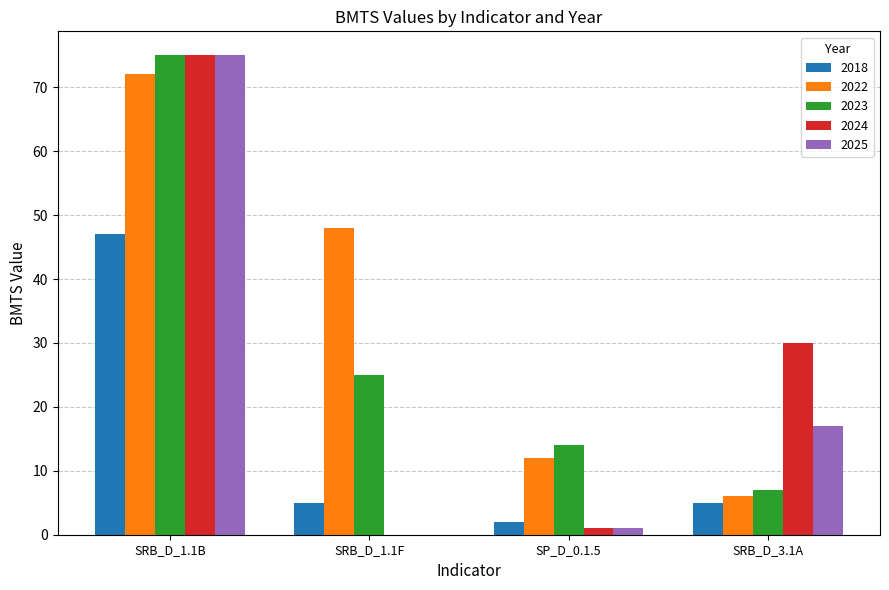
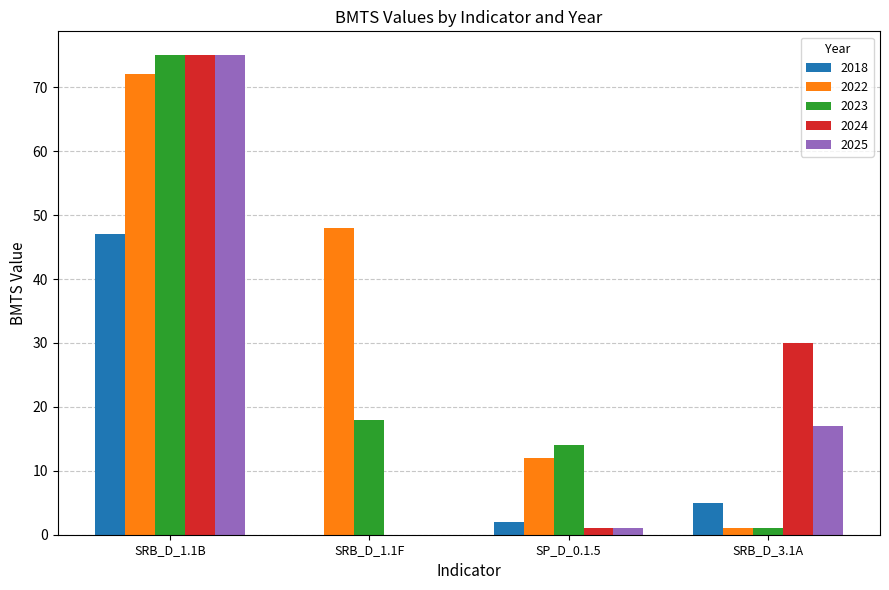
2018, SRB_D_1.1F: 5 -> 0
2023, SRB_D_1.1F: 25 -> 18
2022, SRB_D_3.1A: 6 -> 1
2023, SRB_D_3.1A: 7 -> 1
